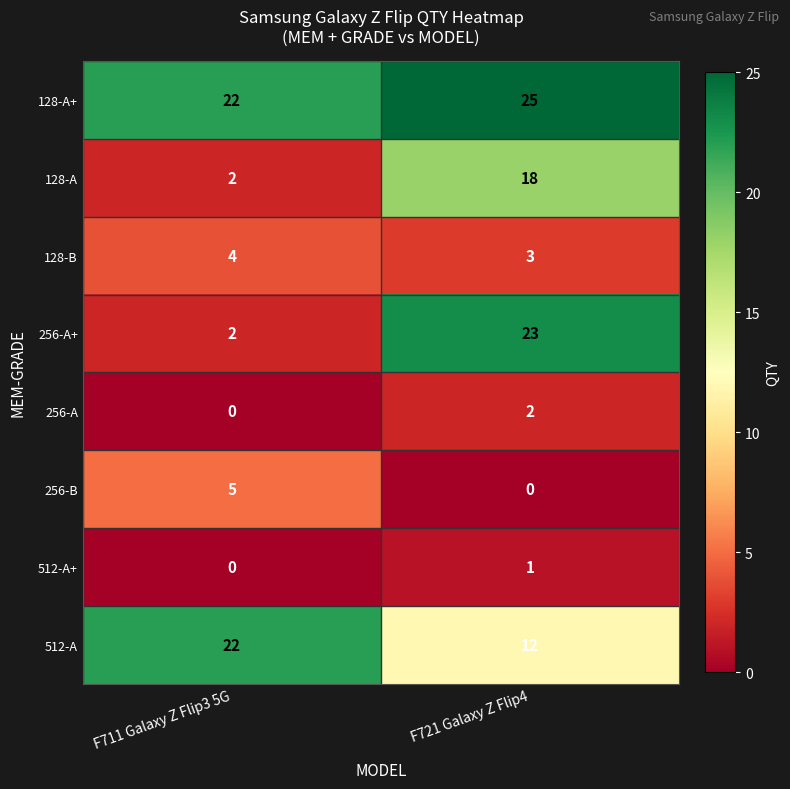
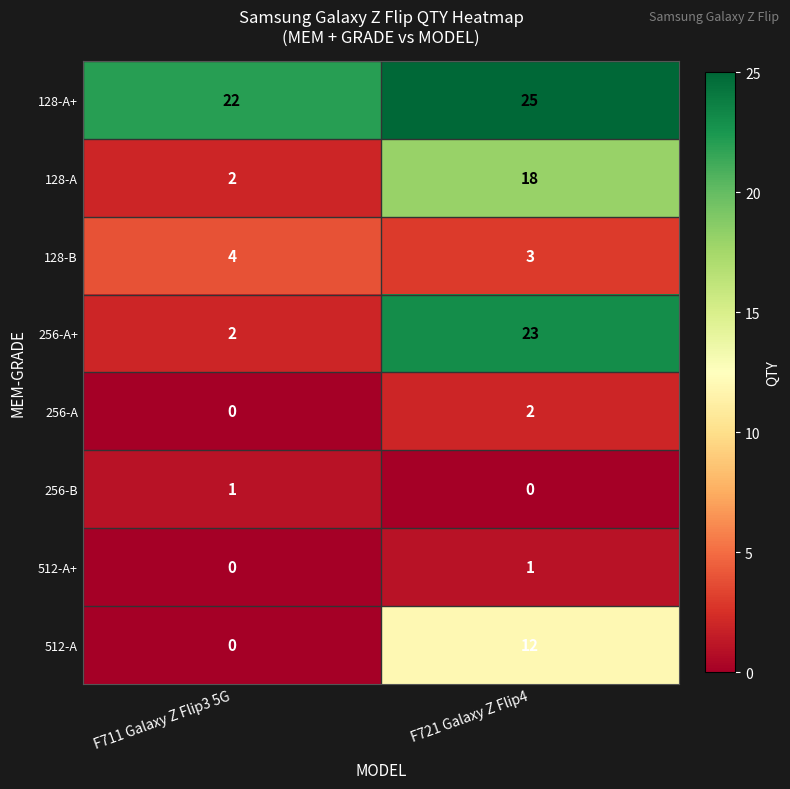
256-B, F711 Galaxy Z Flip3 5G: 5 -> 1
512-A, F711 Galaxy Z Flip3 5G: 22 -> 0
